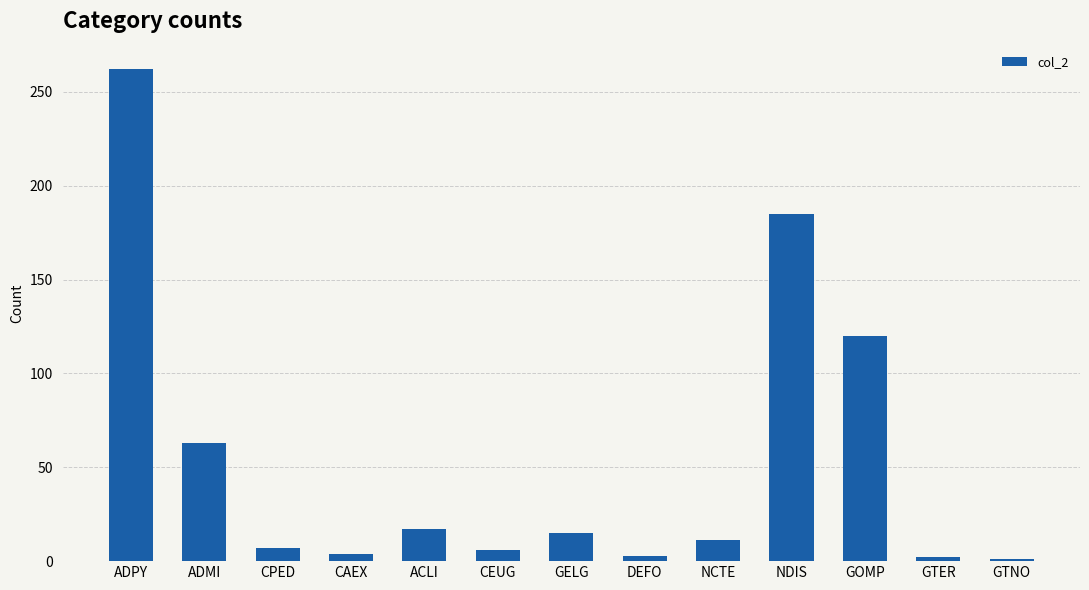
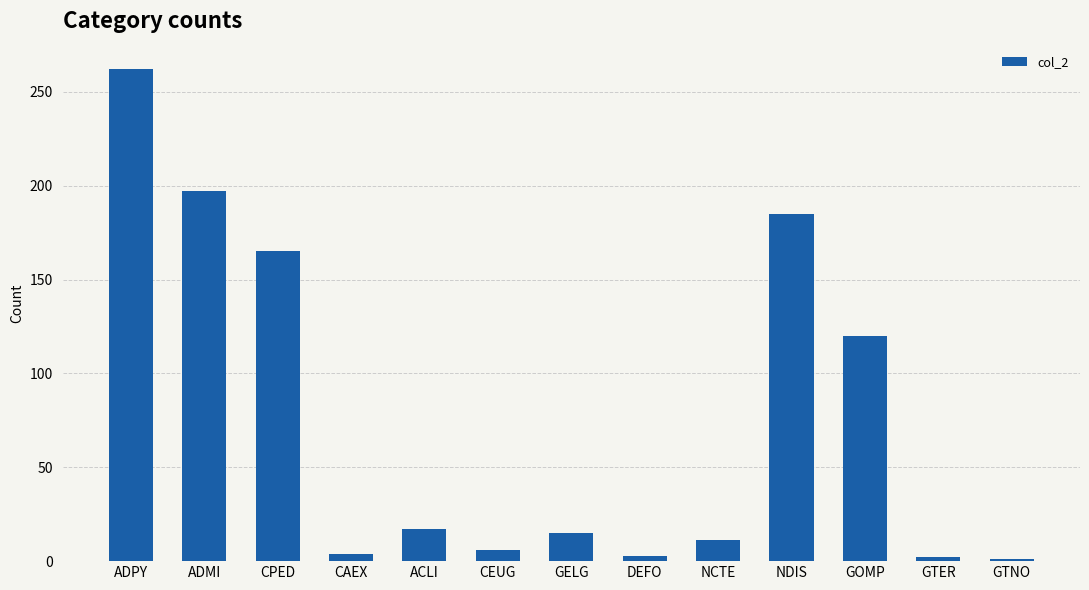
ADMI: 63 -> 197
CPED: 7 -> 165
